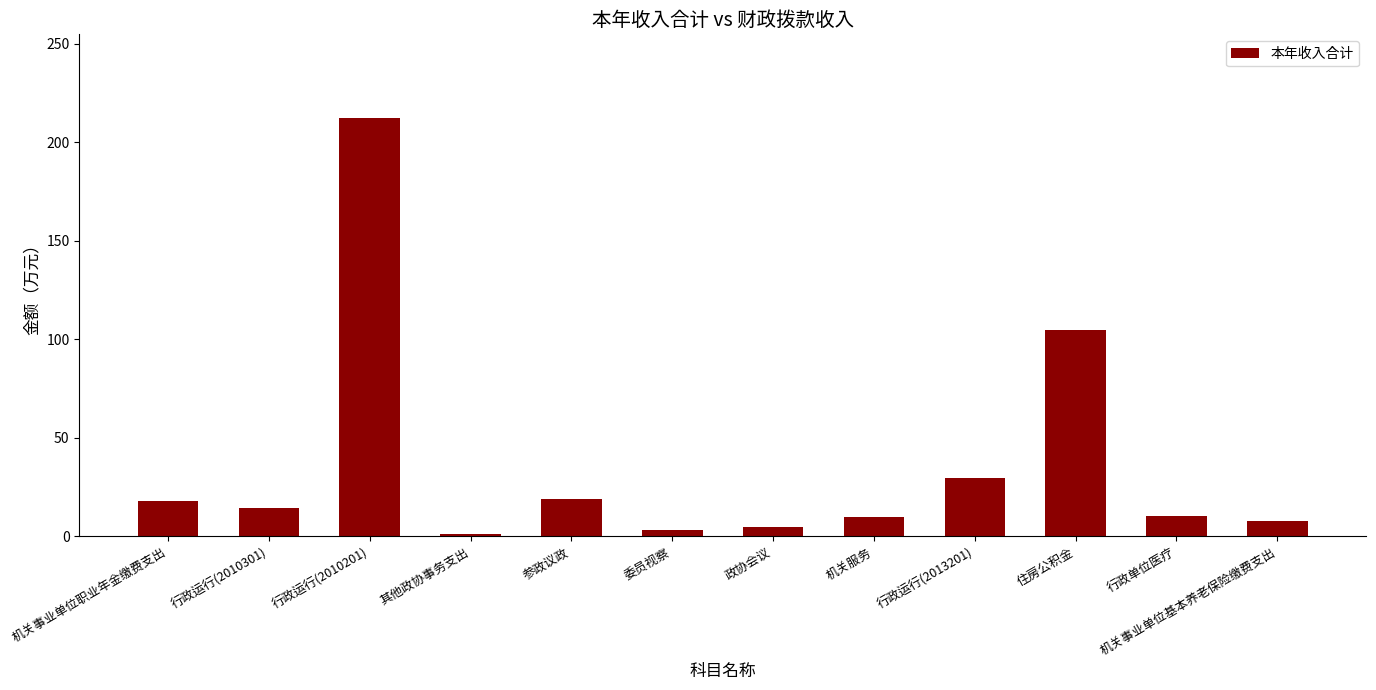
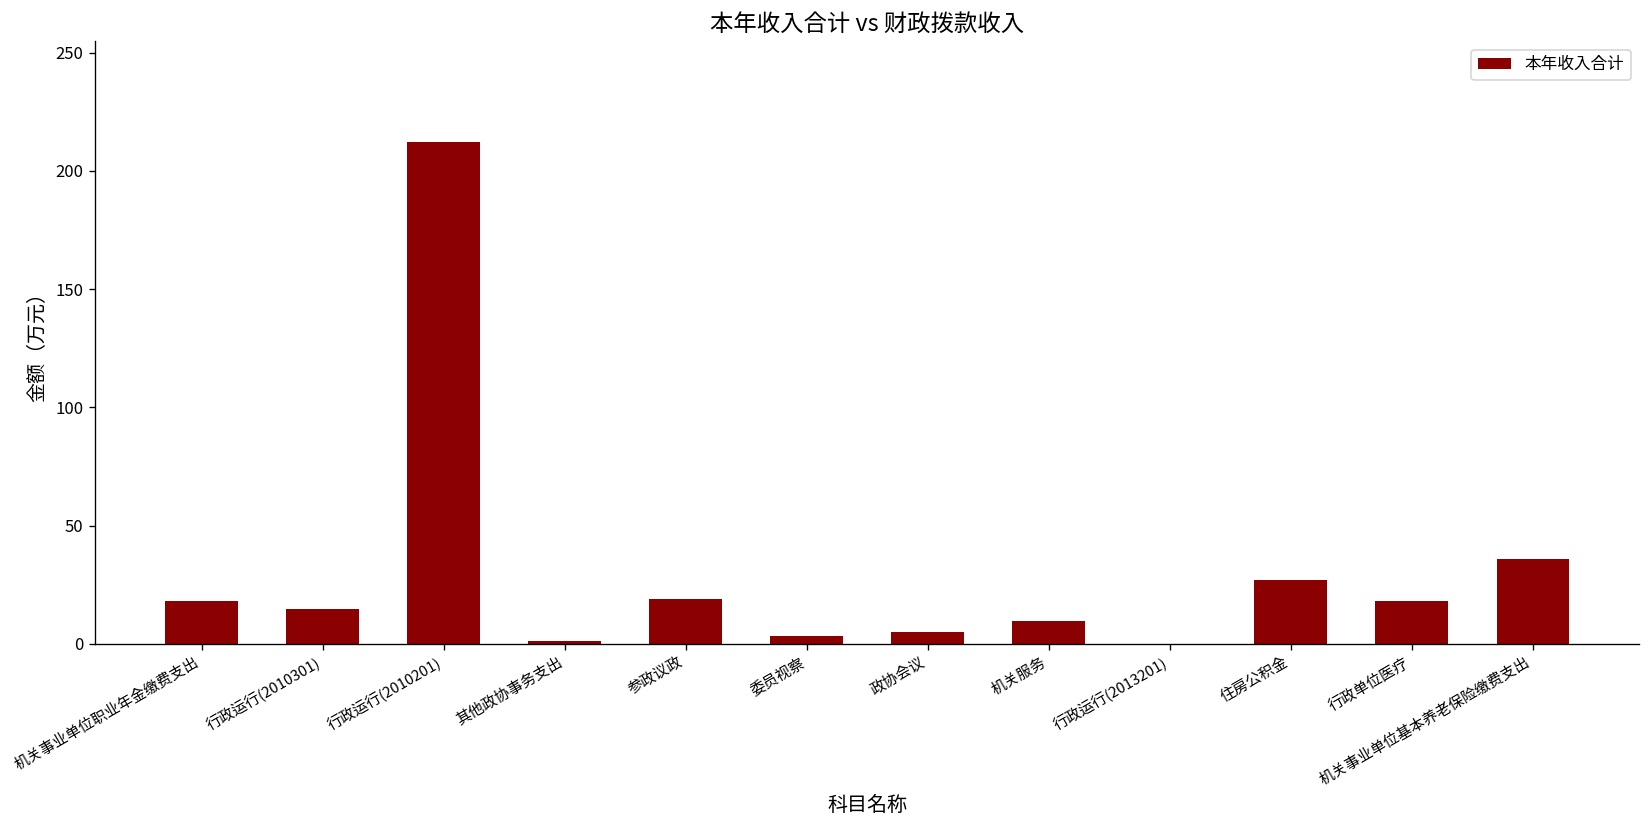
行政运行(2013201): 30 -> 0
住房公积金: 105 -> 27
行政单位医疗: 11 -> 18
机关事业单位基本养老保险缴费支出: 8 -> 36
